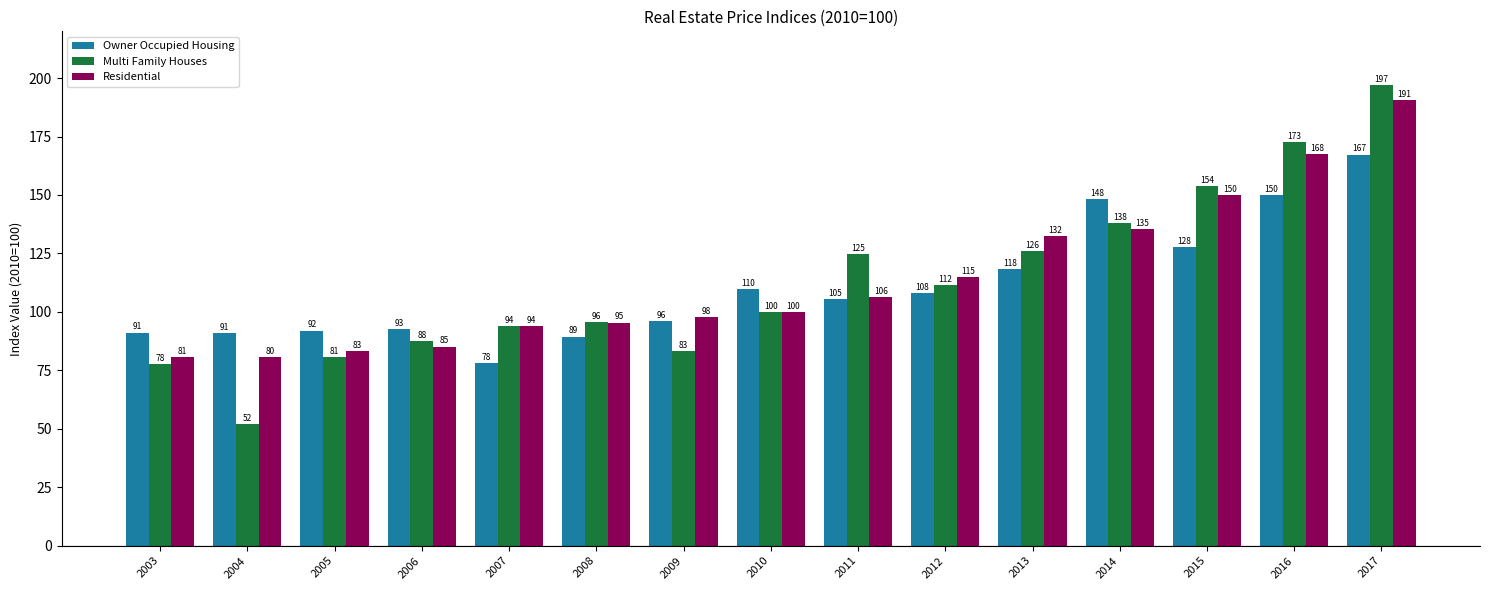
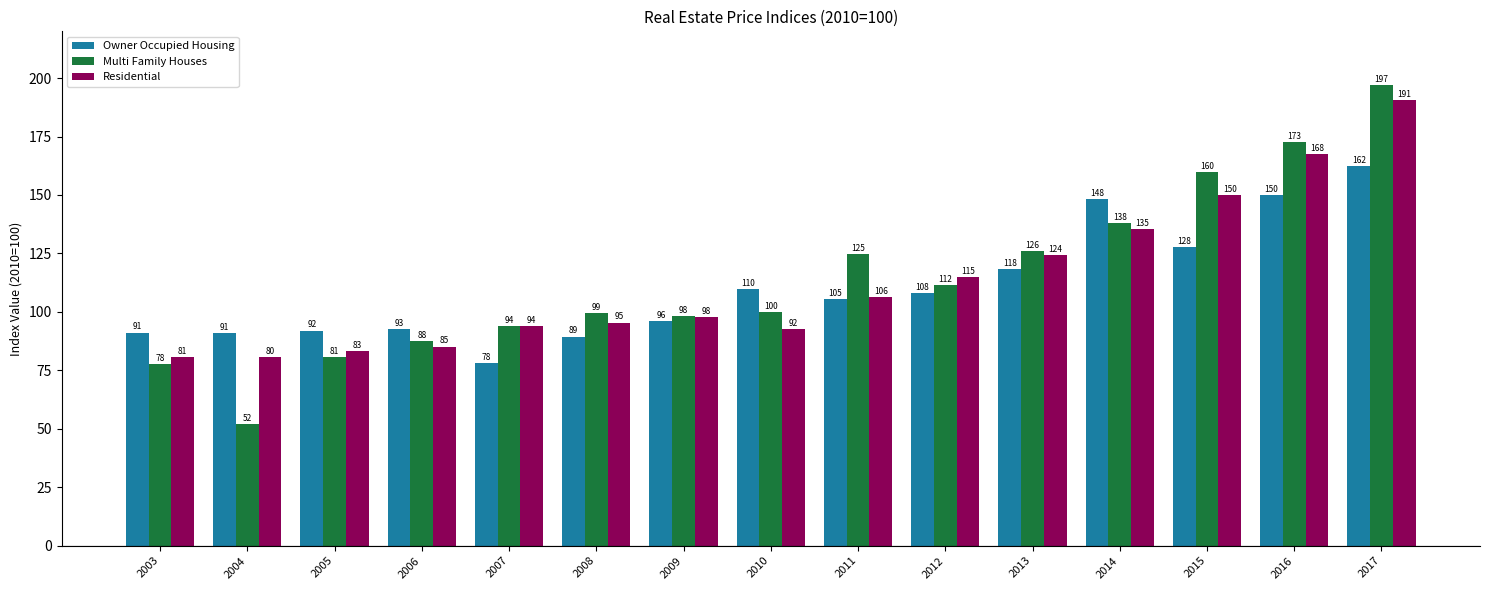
Multi Family Houses, 2008: 96 -> 99
Multi Family Houses, 2009: 83 -> 98
Residential, 2010: 100 -> 92
Residential, 2013: 132 -> 124
Multi Family Houses, 2015: 154 -> 160
Owner Occupied Housing, 2017: 167 -> 162
